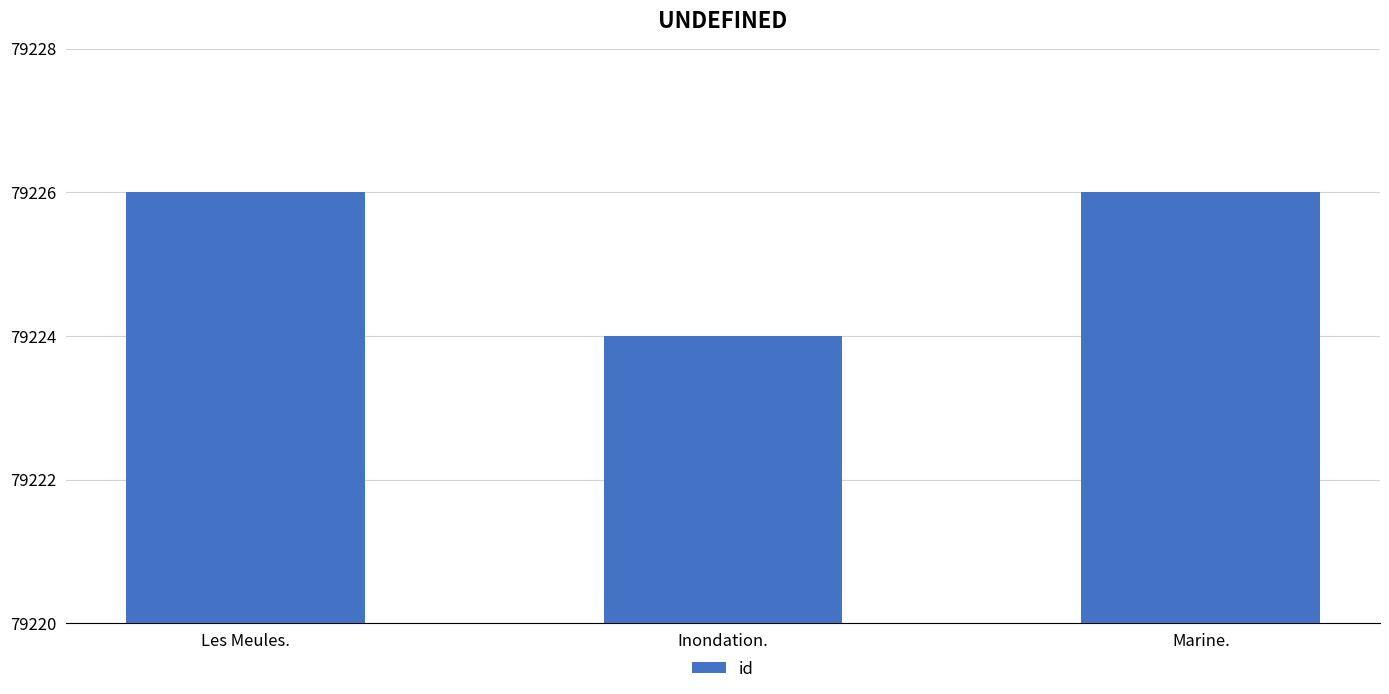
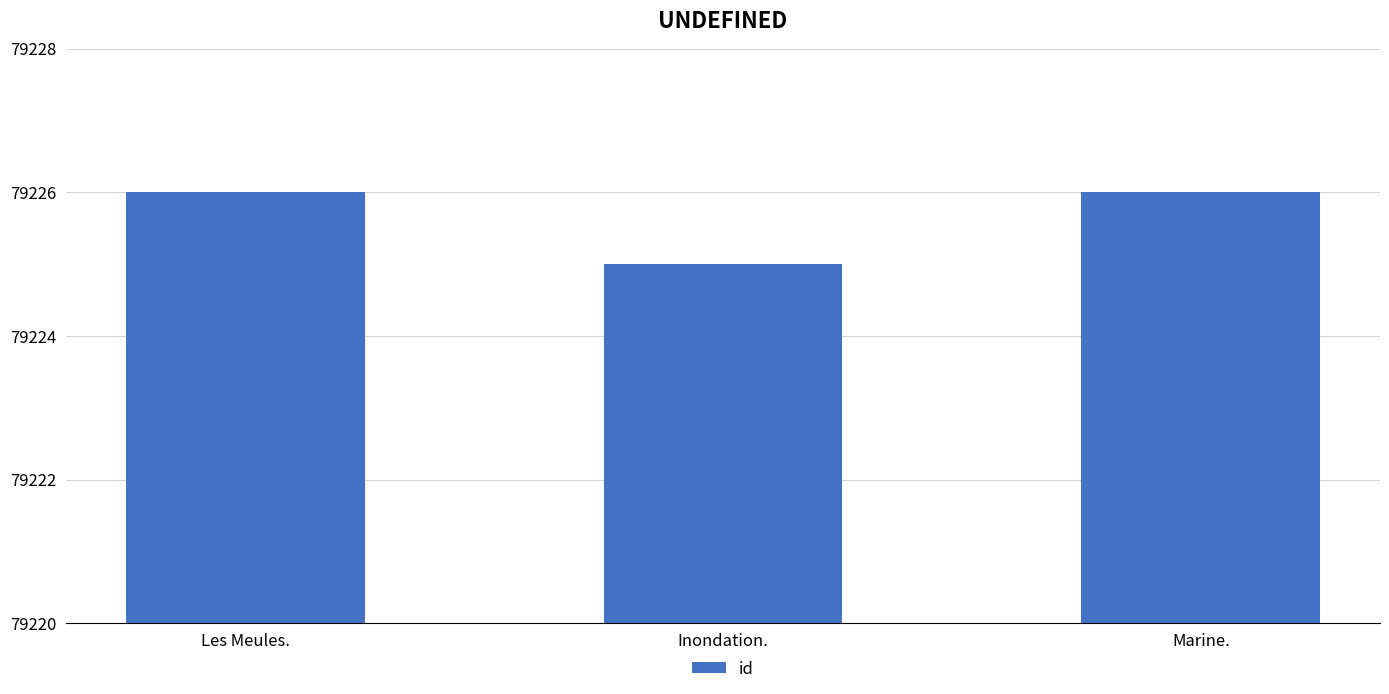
Inondation.: 79224 -> 79225
